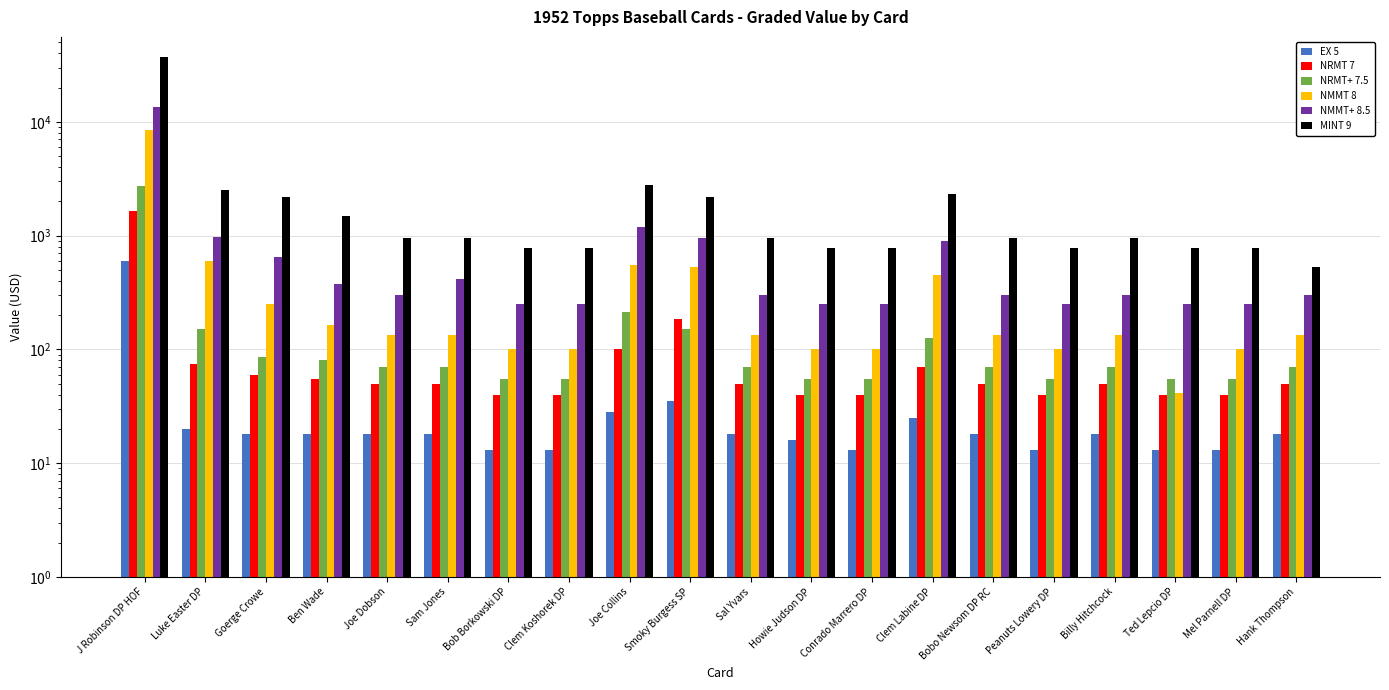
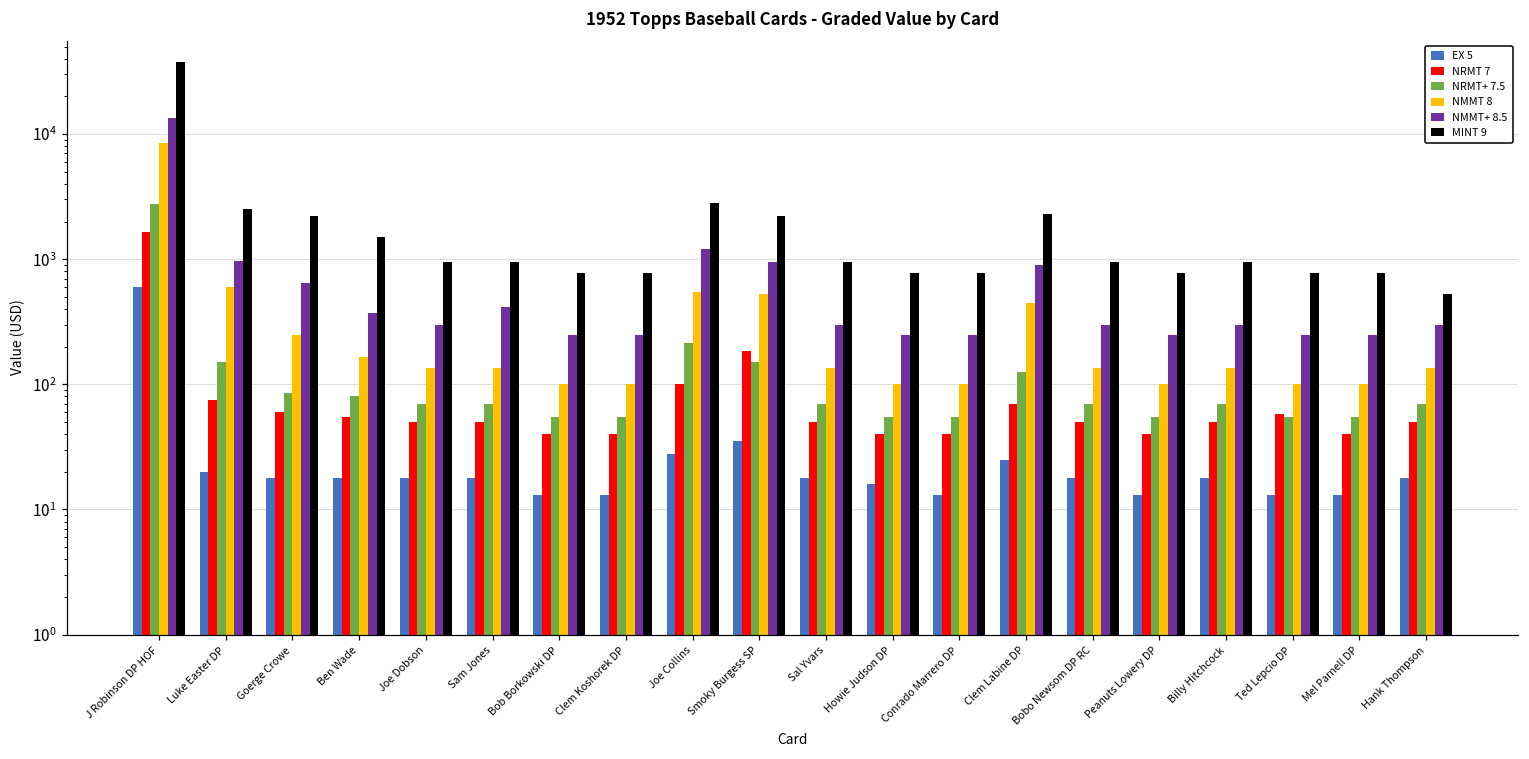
NRMT 7, Ted Lepcio DP: 40 -> 60
NMMT 8, Ted Lepcio DP: 41 -> 100
